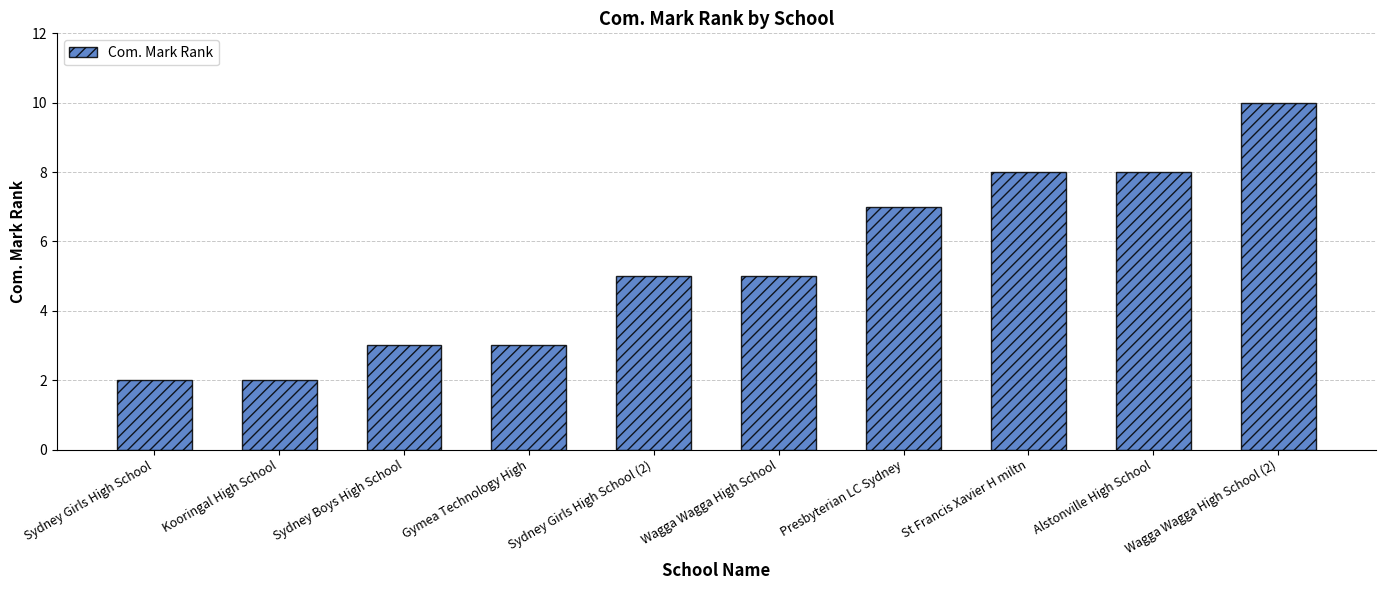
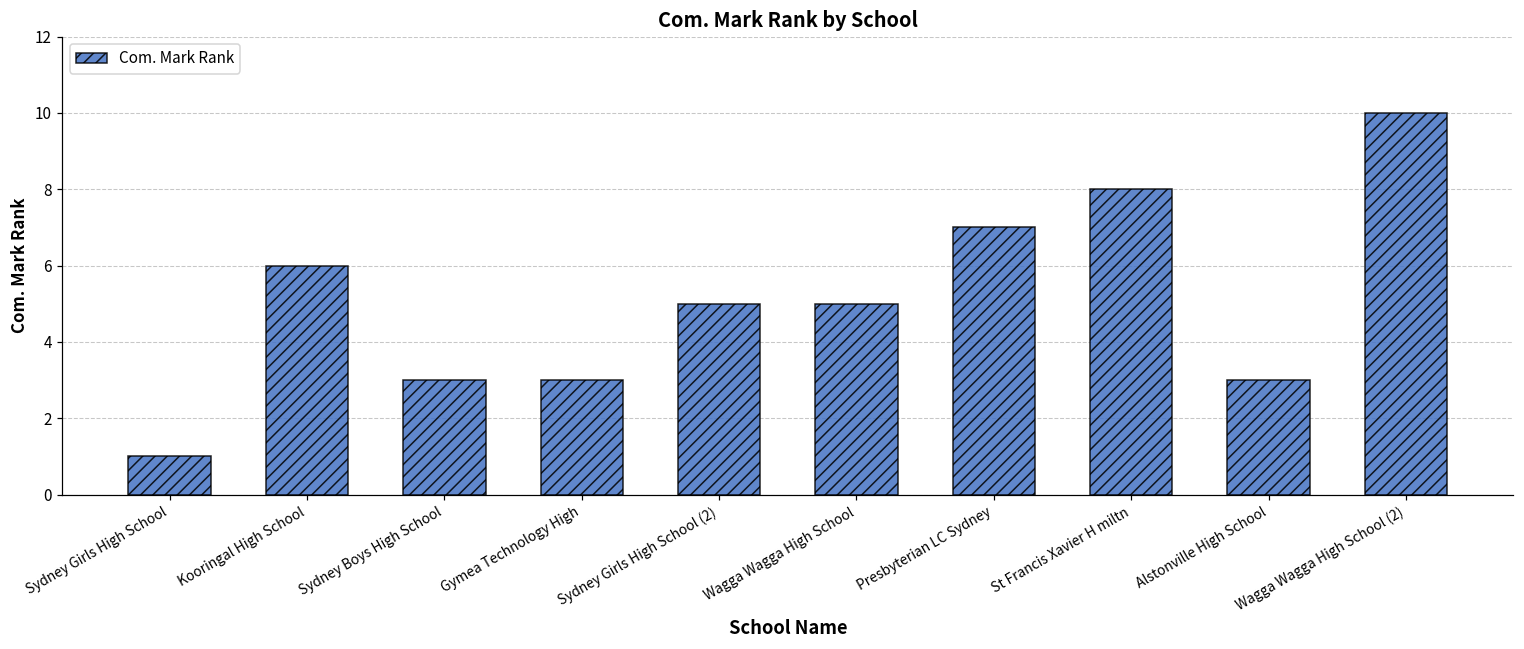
Sydney Girls High School: 2 -> 1
Kooringal High School: 2 -> 6
Alstonville High School: 8 -> 3
